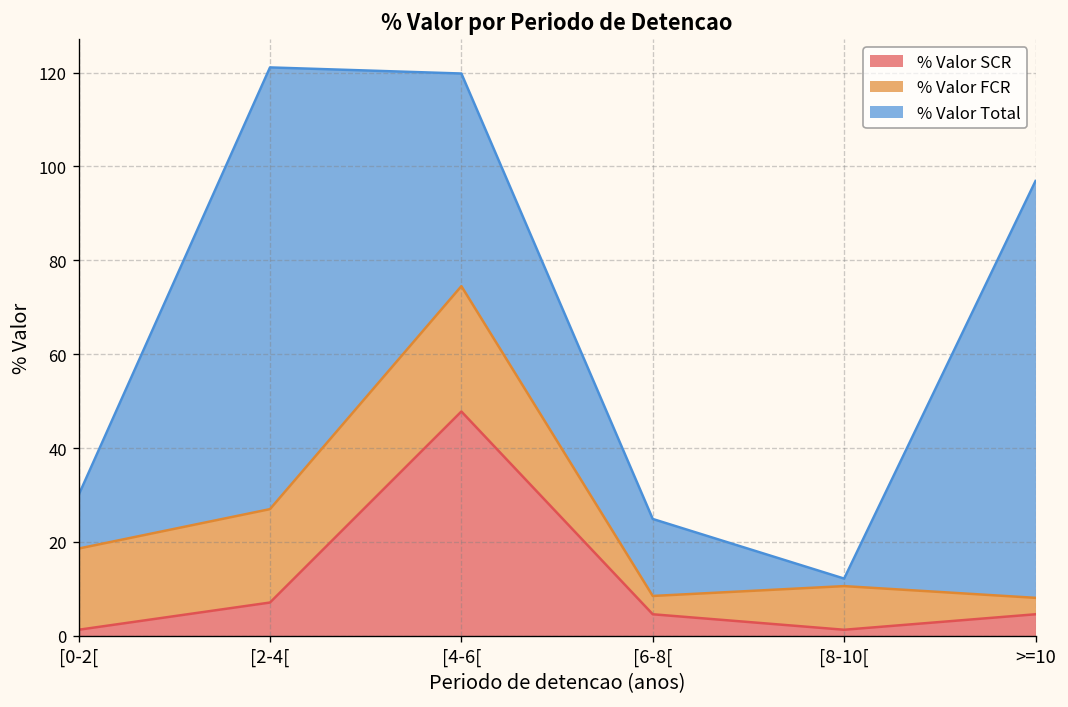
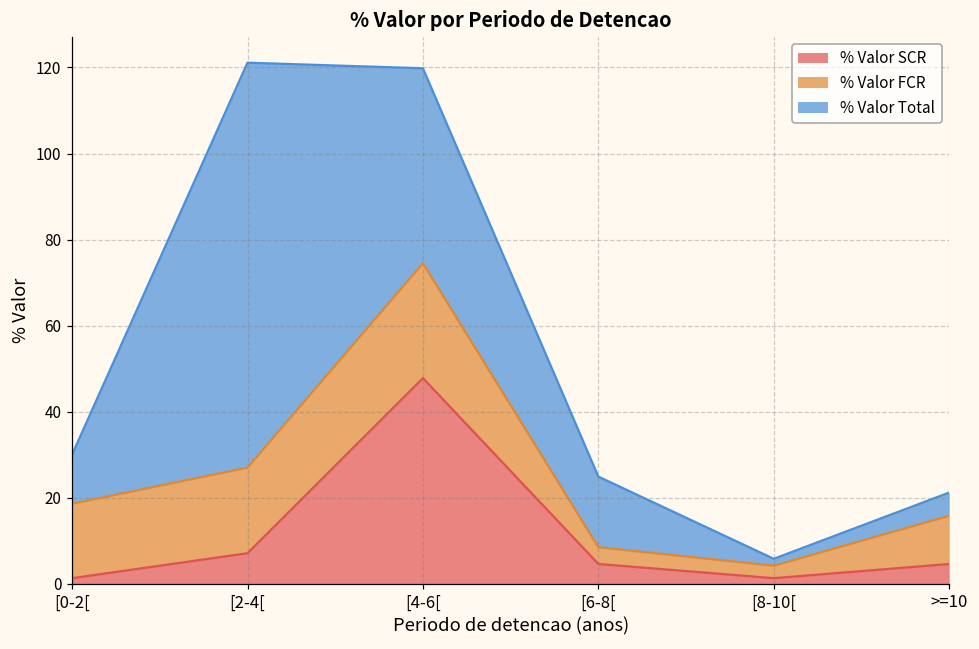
% Valor FCR, [8-10[: 9 -> 3
% Valor FCR, >=10: 4 -> 11
% Valor Total, >=10: 89 -> 5
